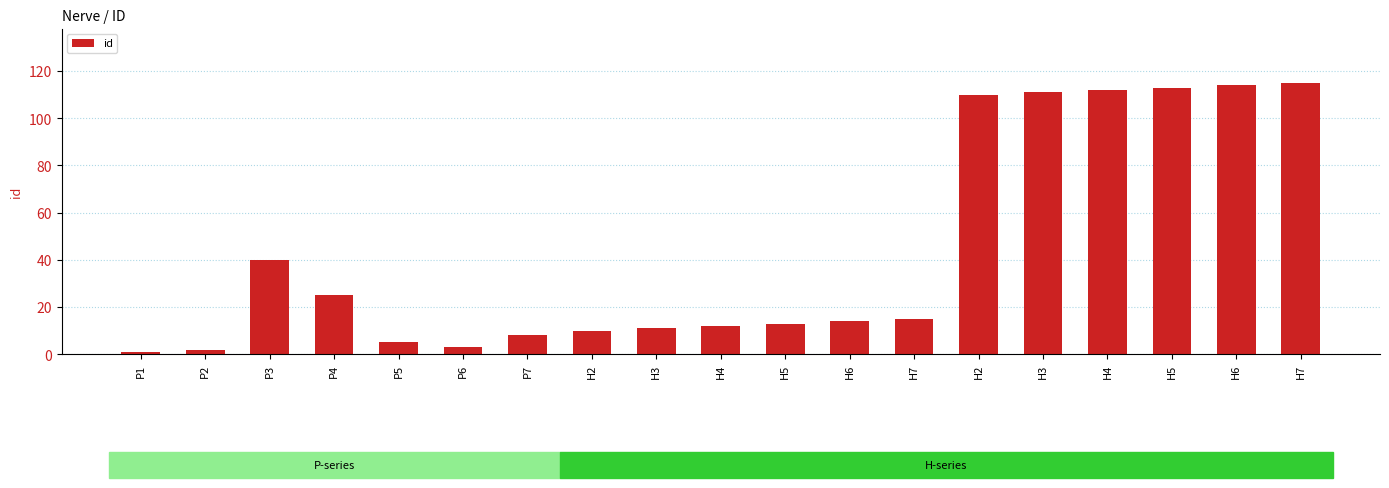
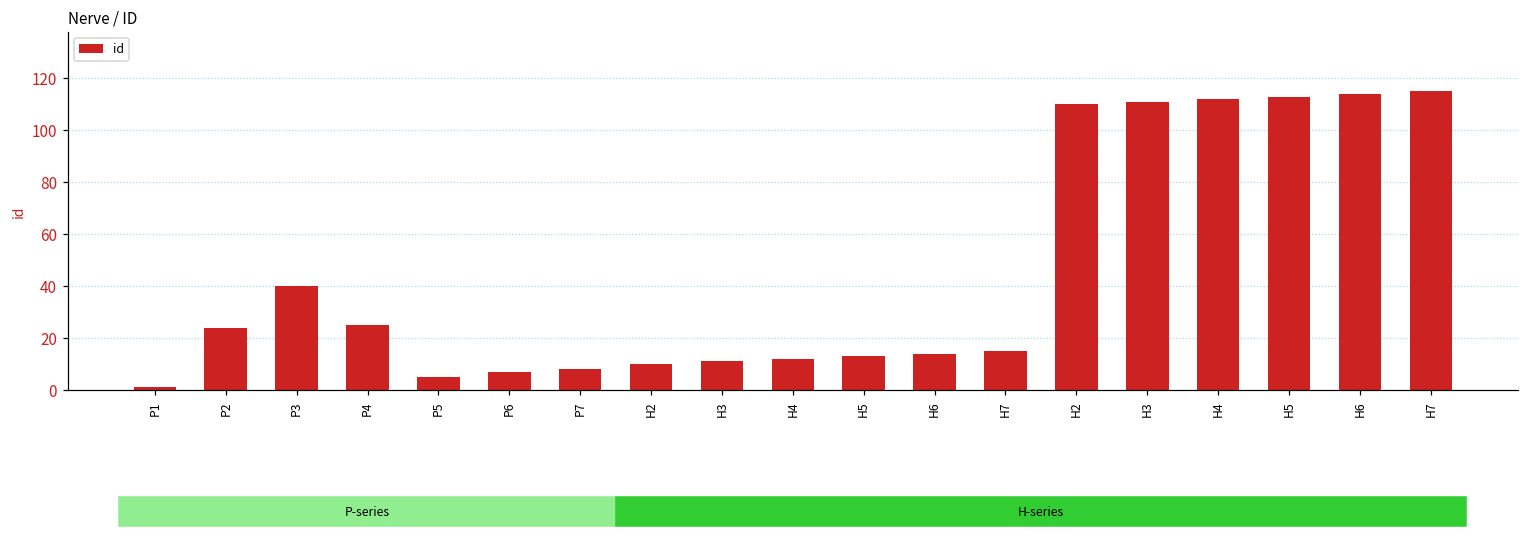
P2: 2 -> 24
P6: 3 -> 7
